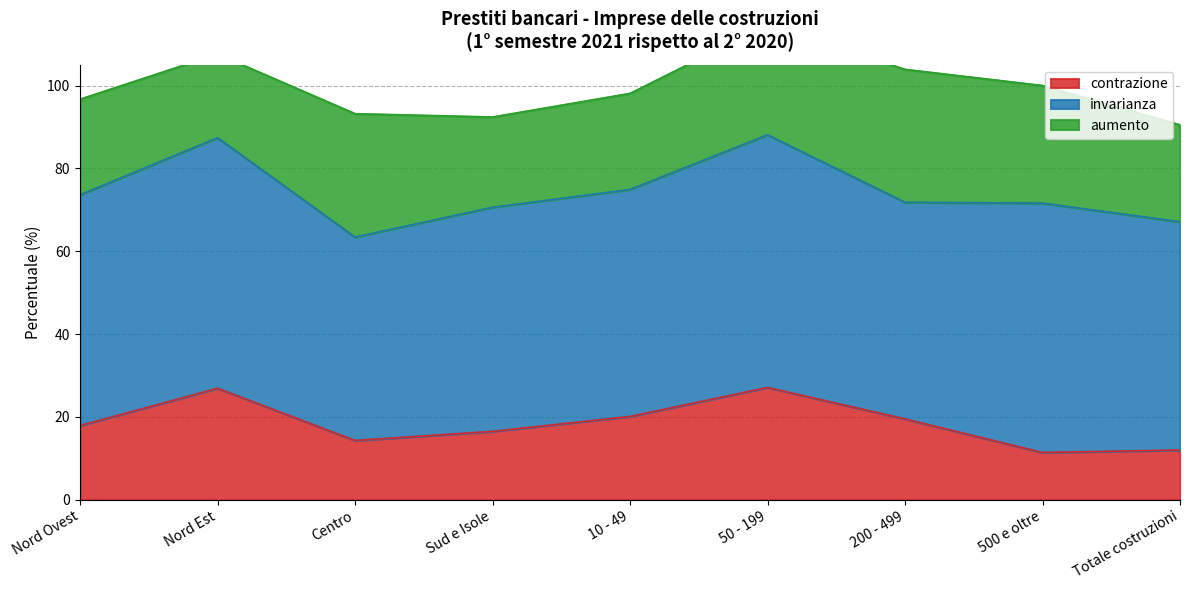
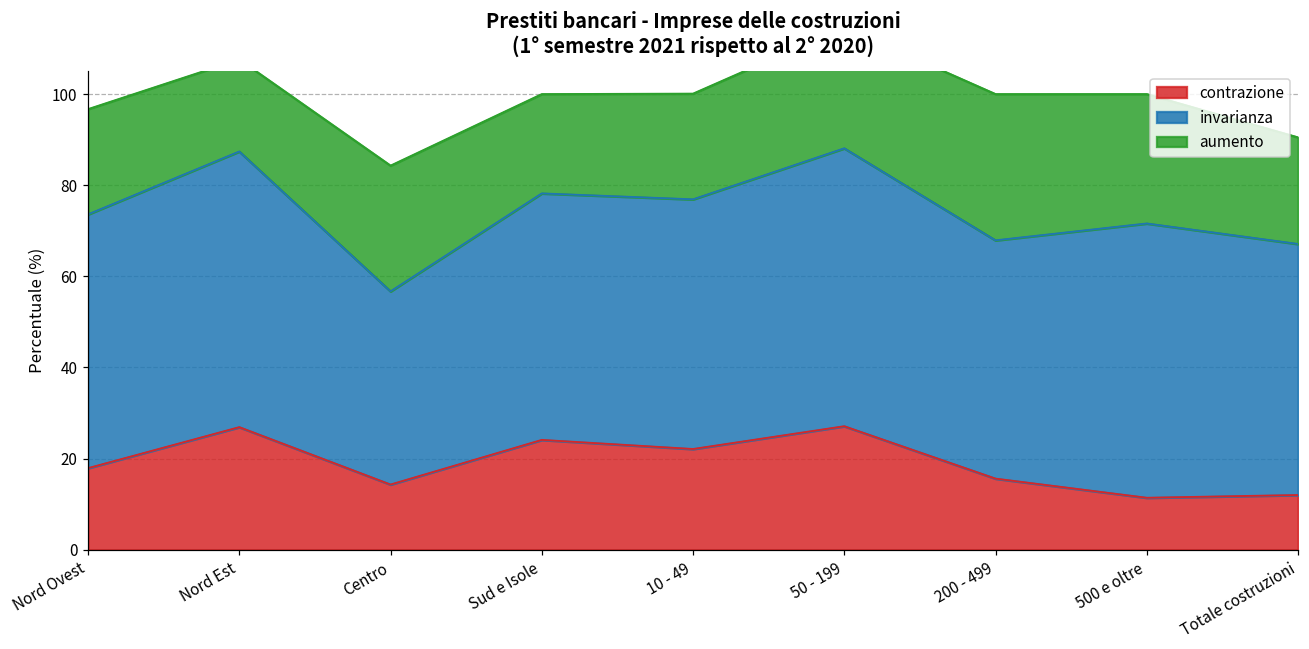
invarianza, Centro: 49 -> 42
aumento, Centro: 30 -> 28
contrazione, Sud e Isole: 17 -> 24
contrazione, 10 - 49: 20 -> 22
contrazione, 200 - 499: 20 -> 16
